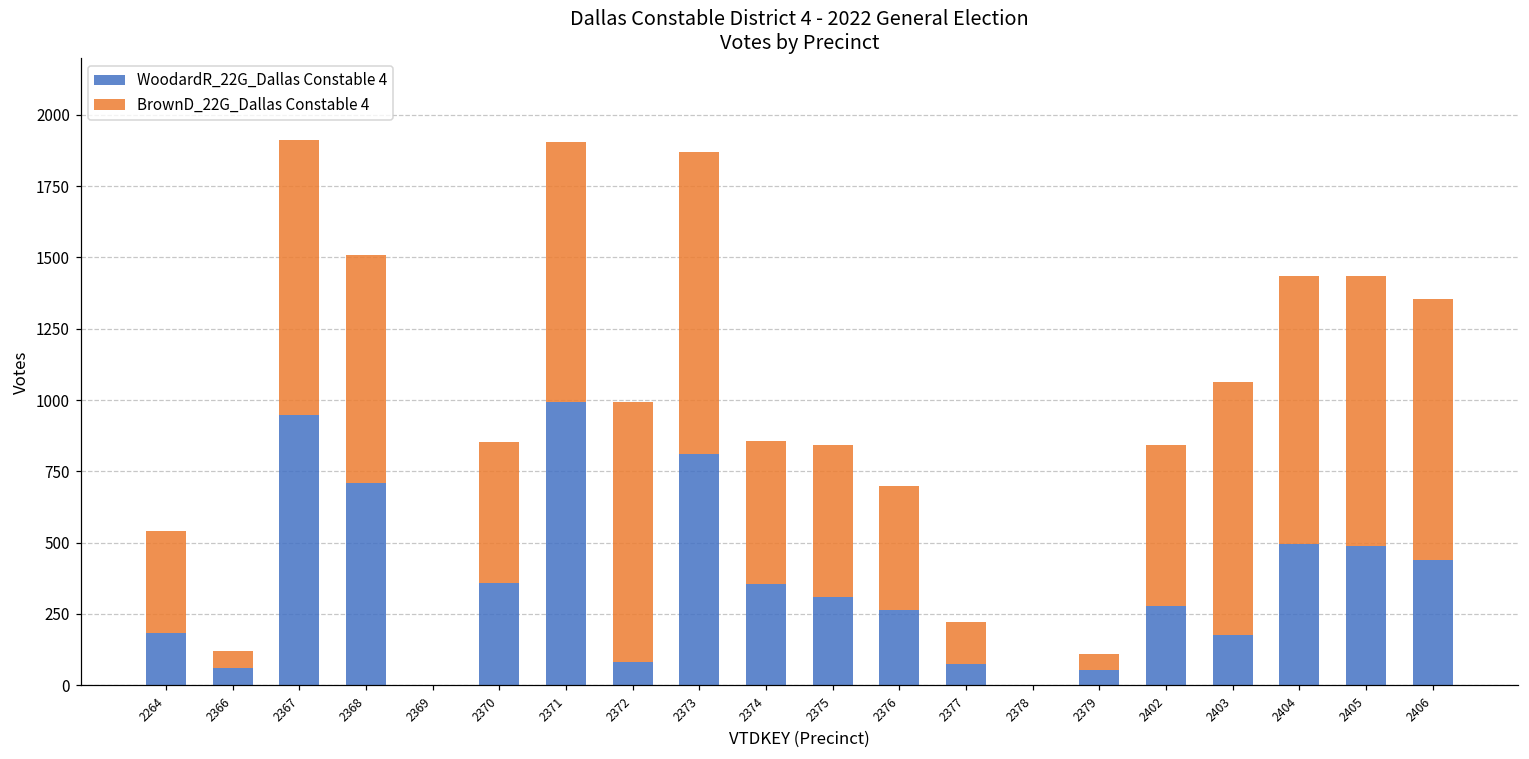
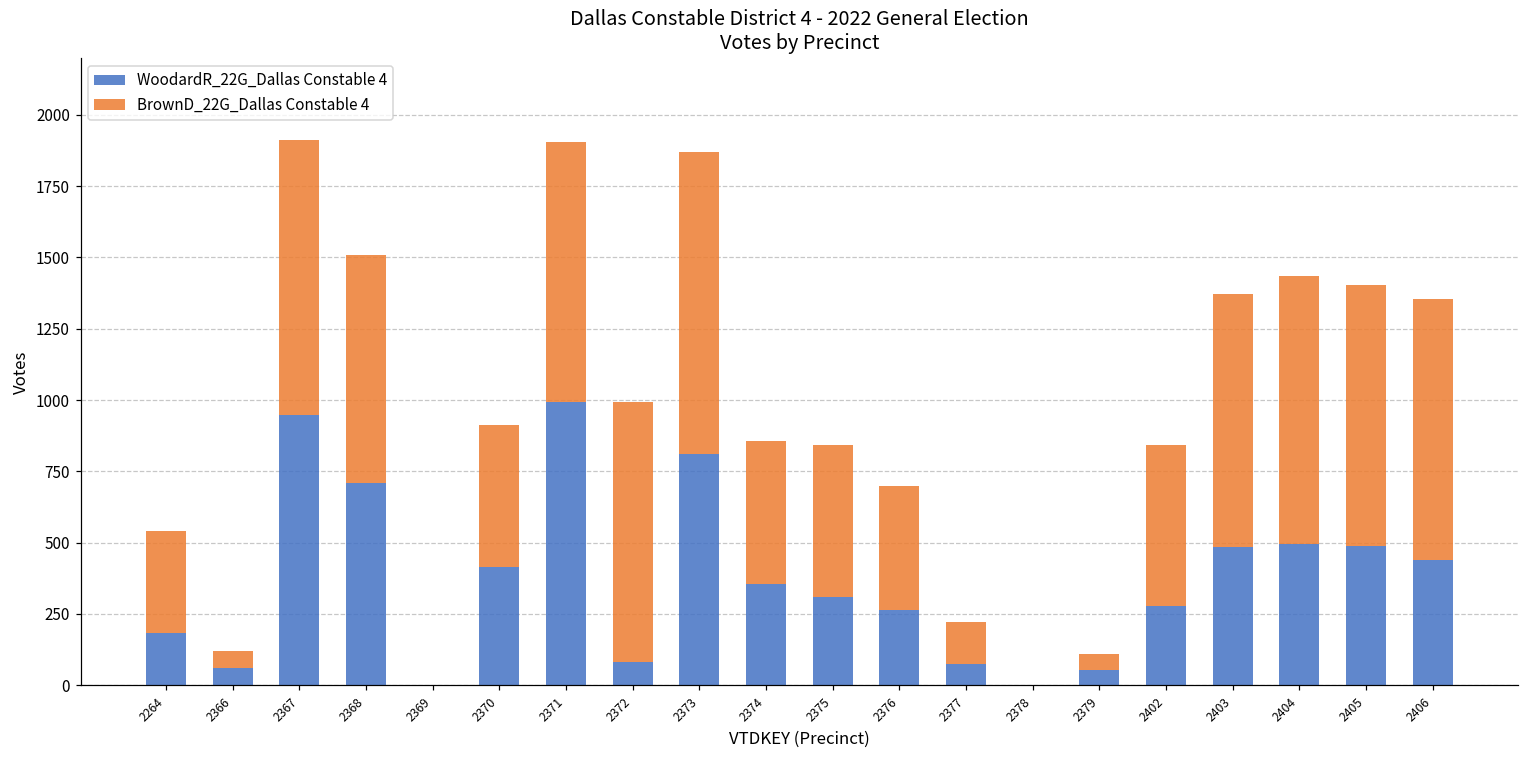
WoodardR_22G_Dallas Constable 4, 2370: 360 -> 420
WoodardR_22G_Dallas Constable 4, 2403: 180 -> 490
BrownD_22G_Dallas Constable 4, 2405: 950 -> 910
